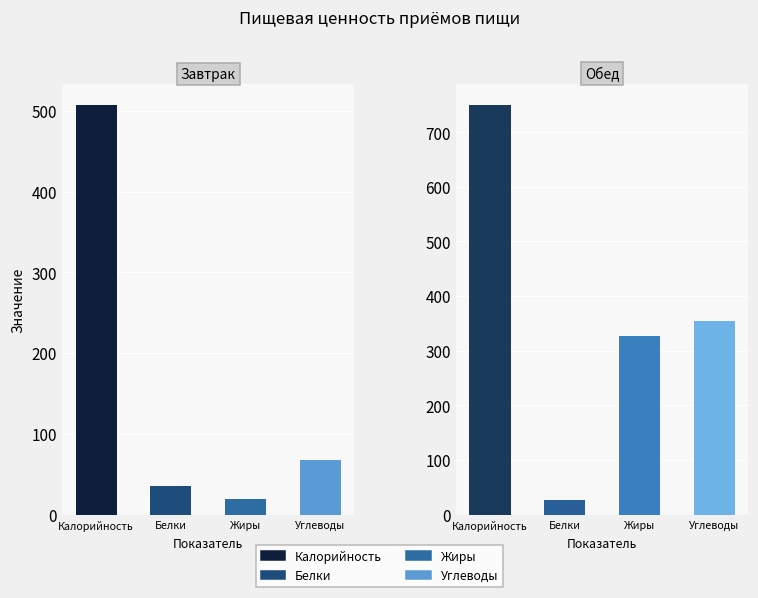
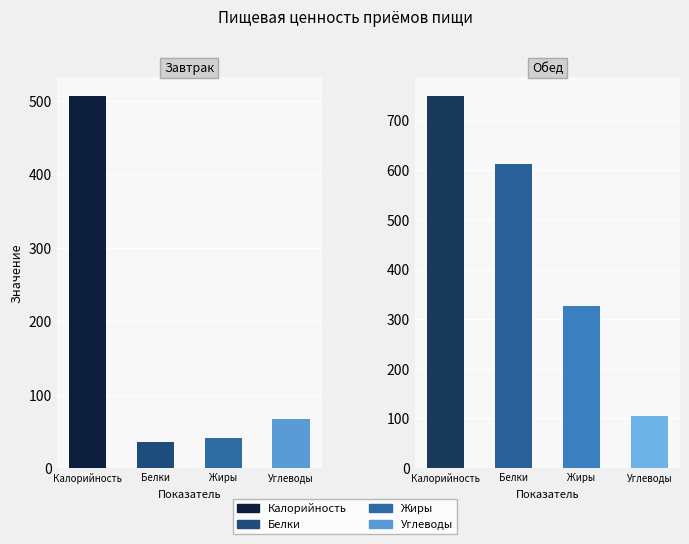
Завтрак, Жиры: 20 -> 40
Обед, Белки: 30 -> 610
Обед, Углеводы: 350 -> 100
